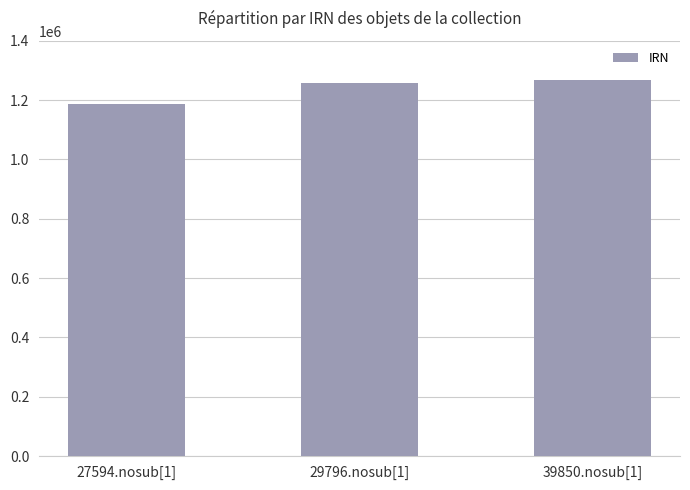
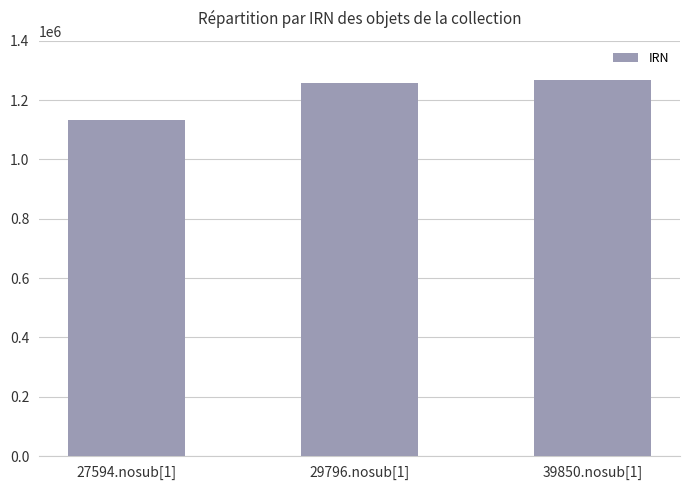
27594.nosub[1]: 1190000 -> 1130000
